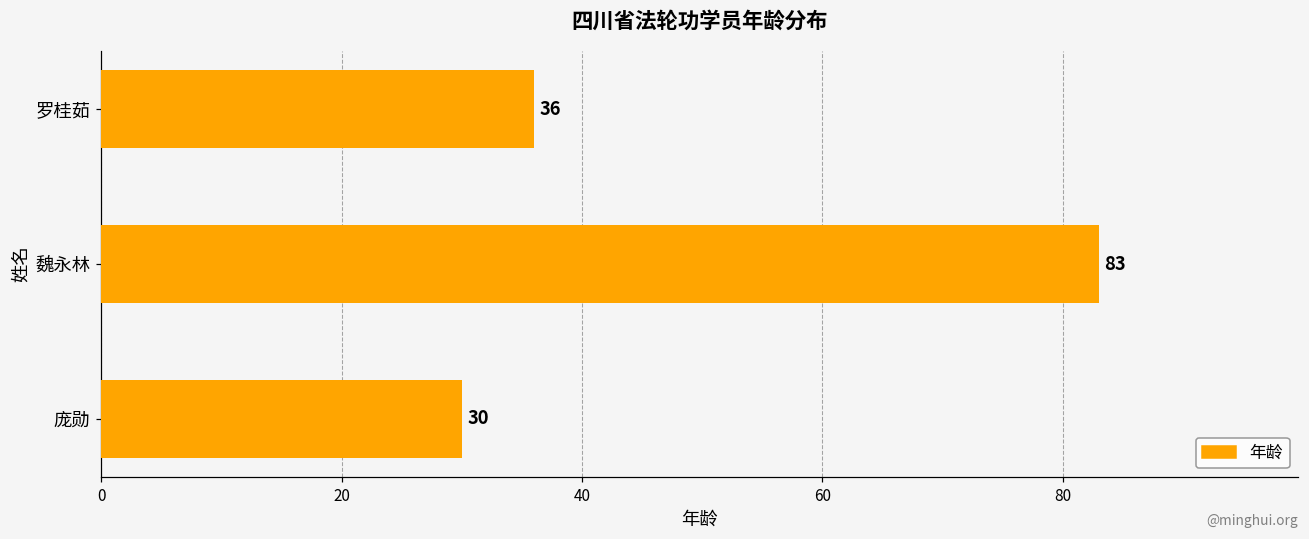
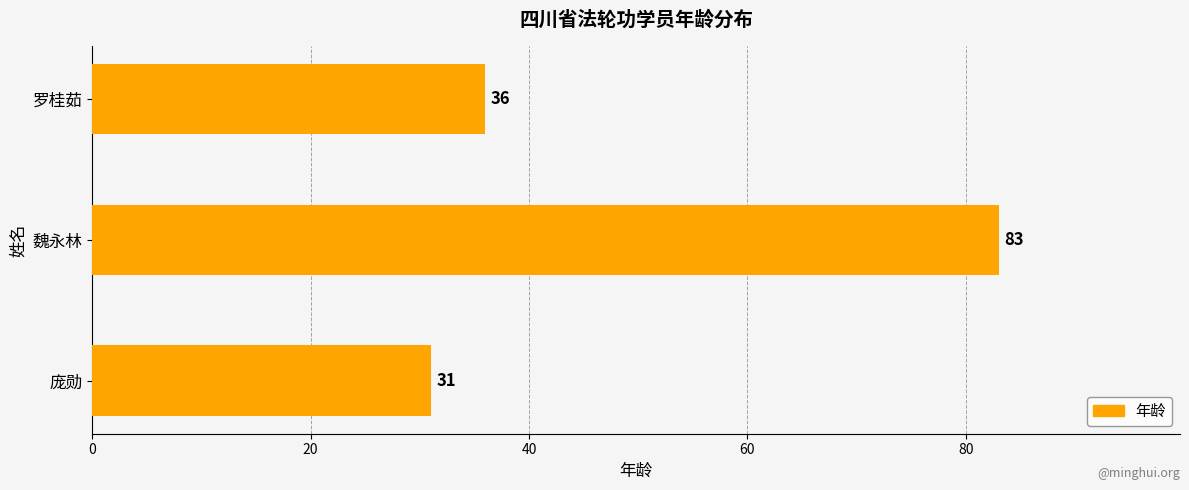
庞勋: 30 -> 31
